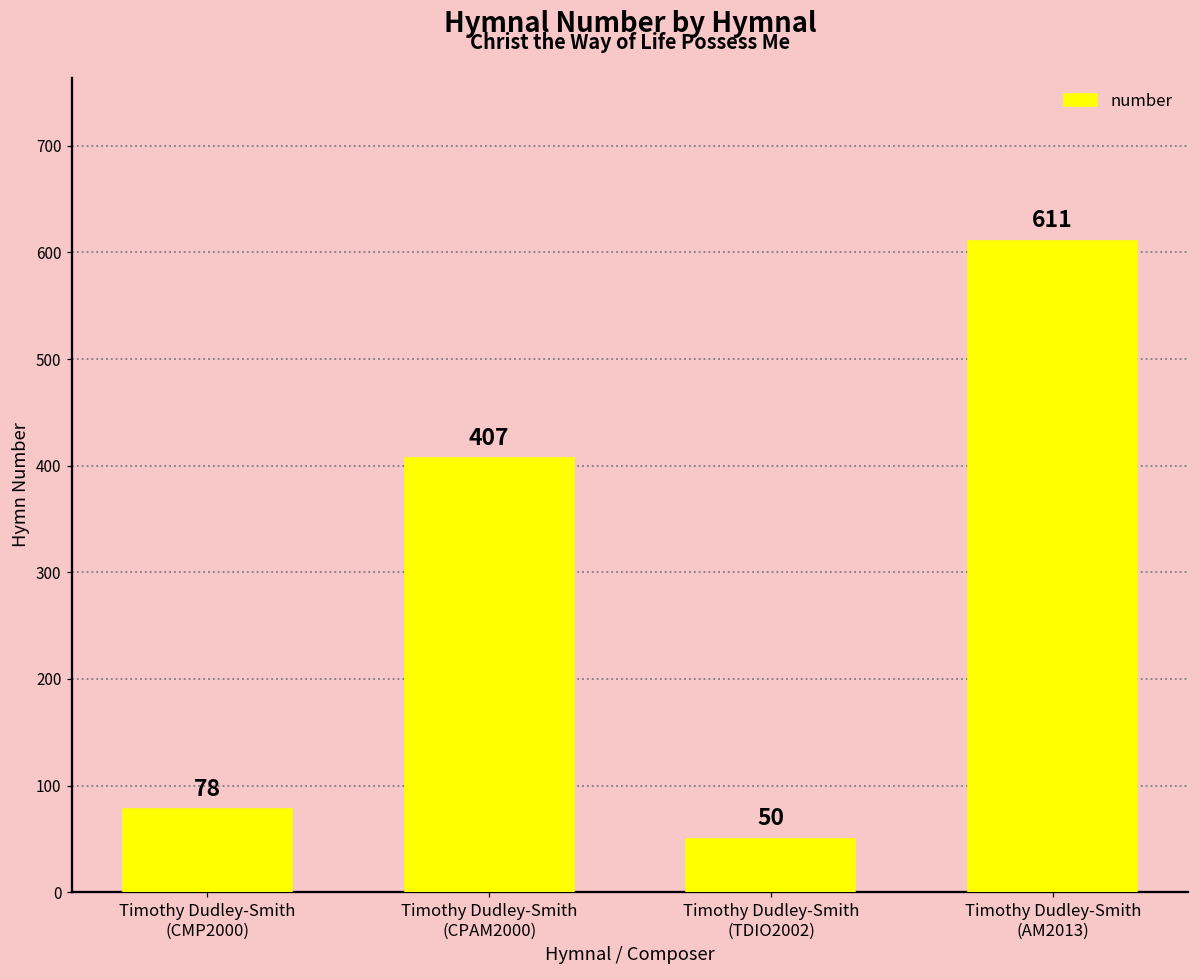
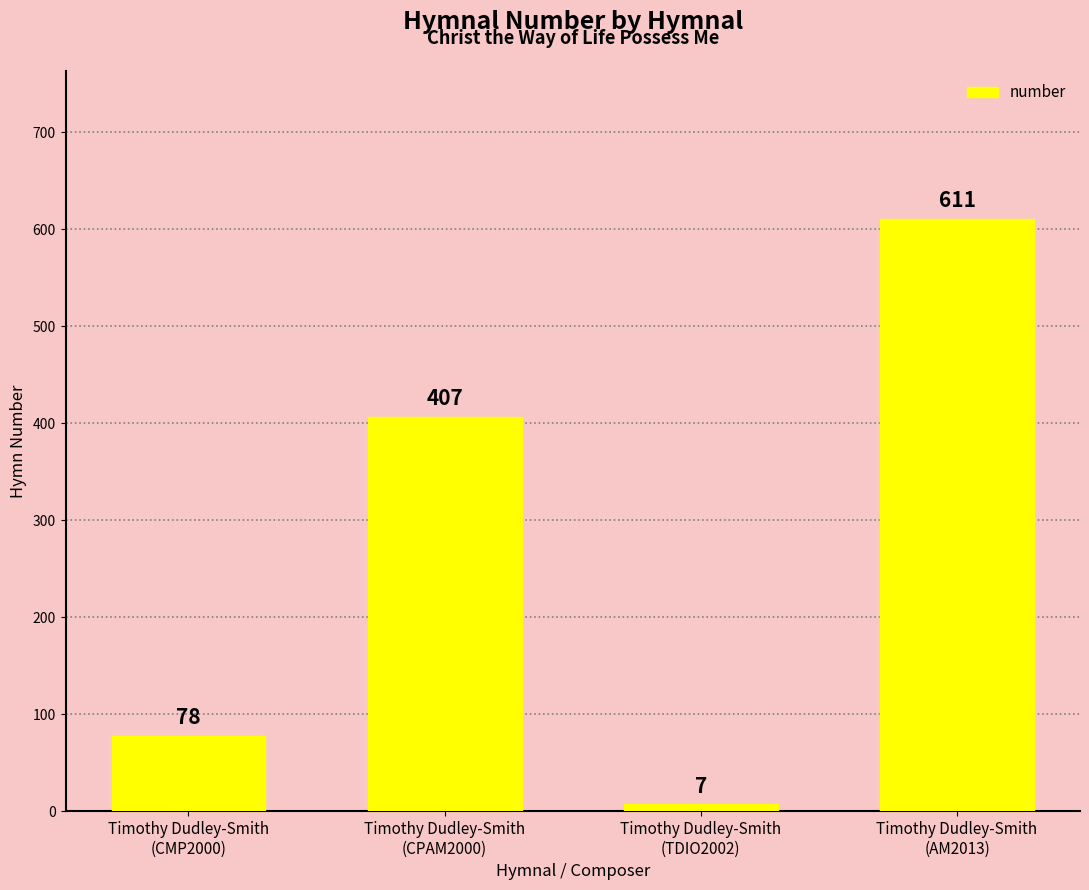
Timothy Dudley-Smith (TDIO2002): 50 -> 7
